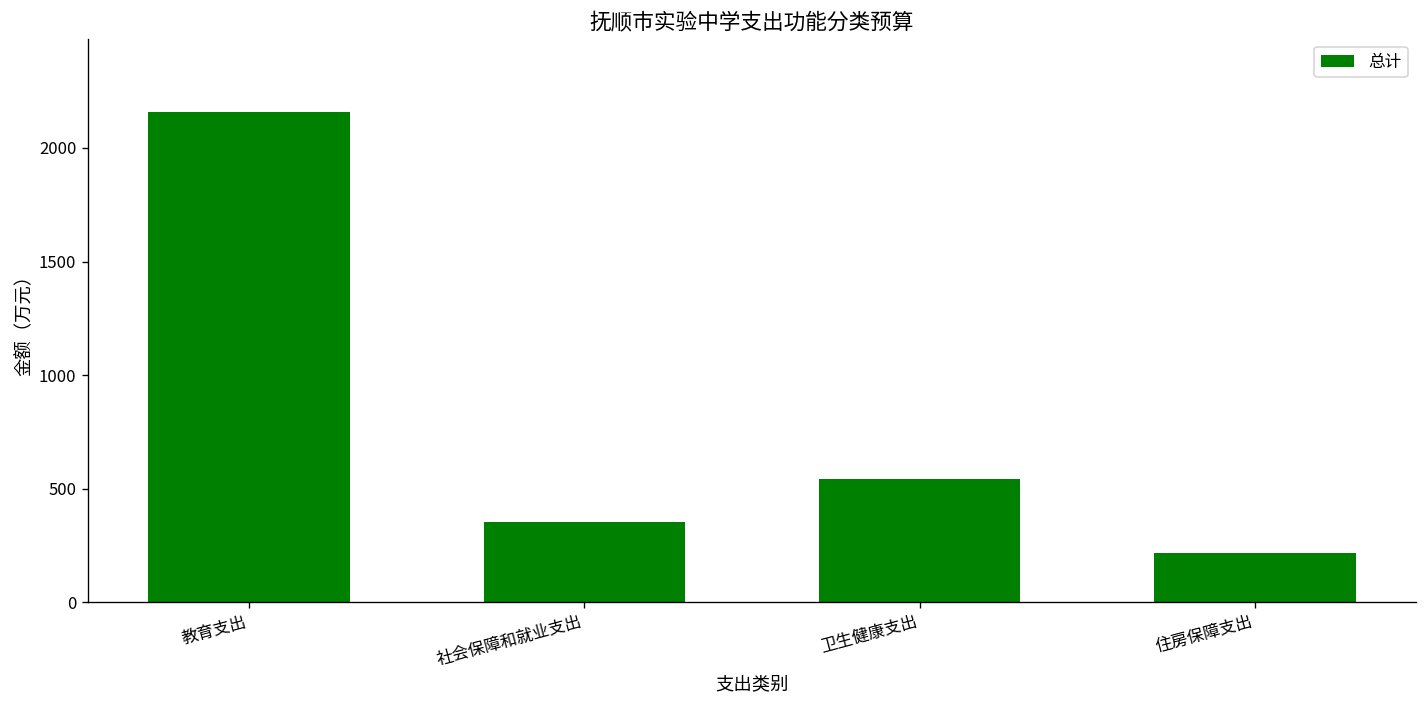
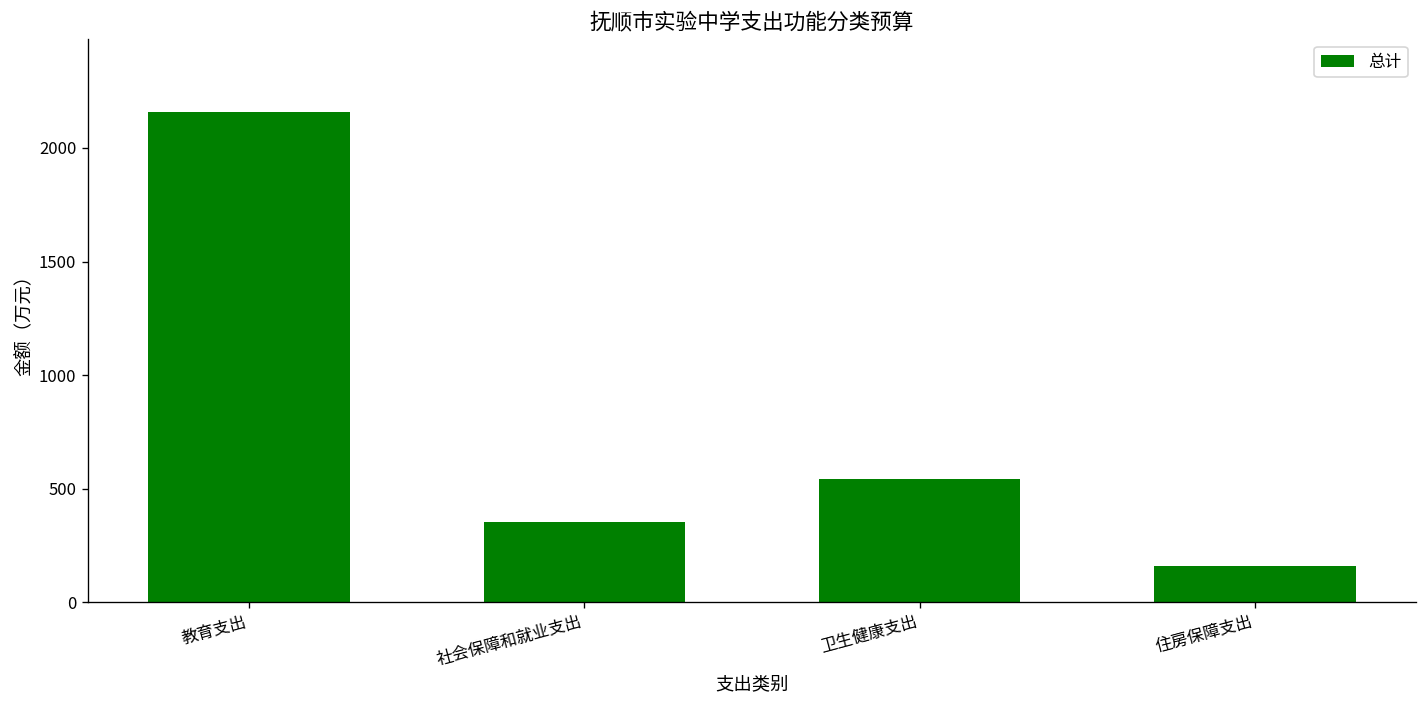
住房保障支出: 220 -> 160
